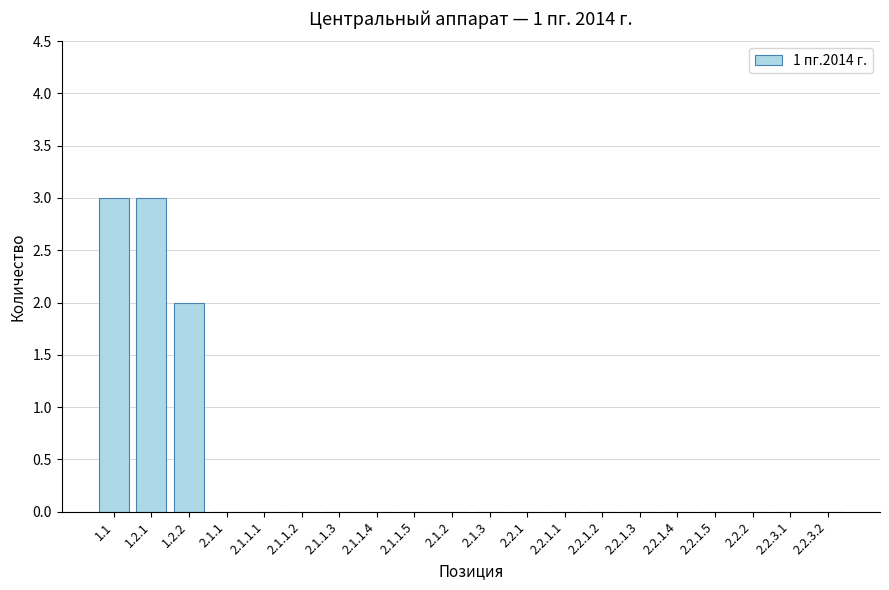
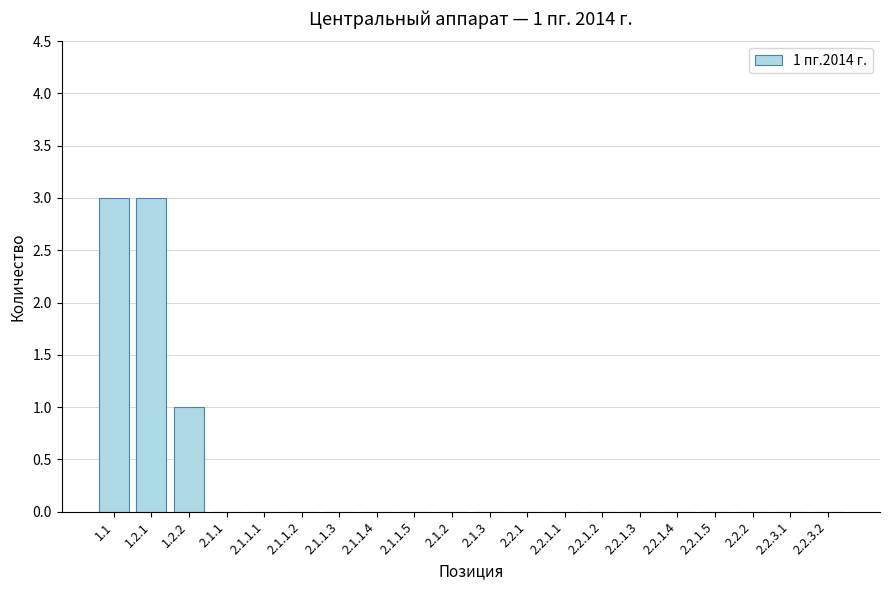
1.2.2: 2 -> 1
